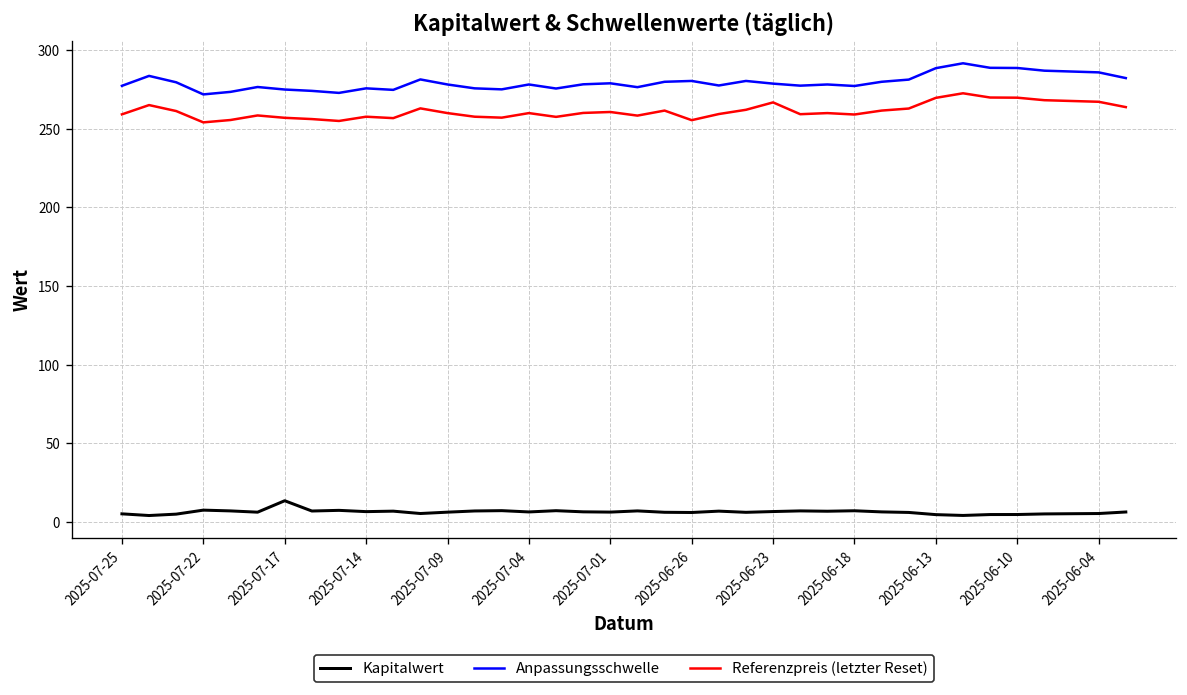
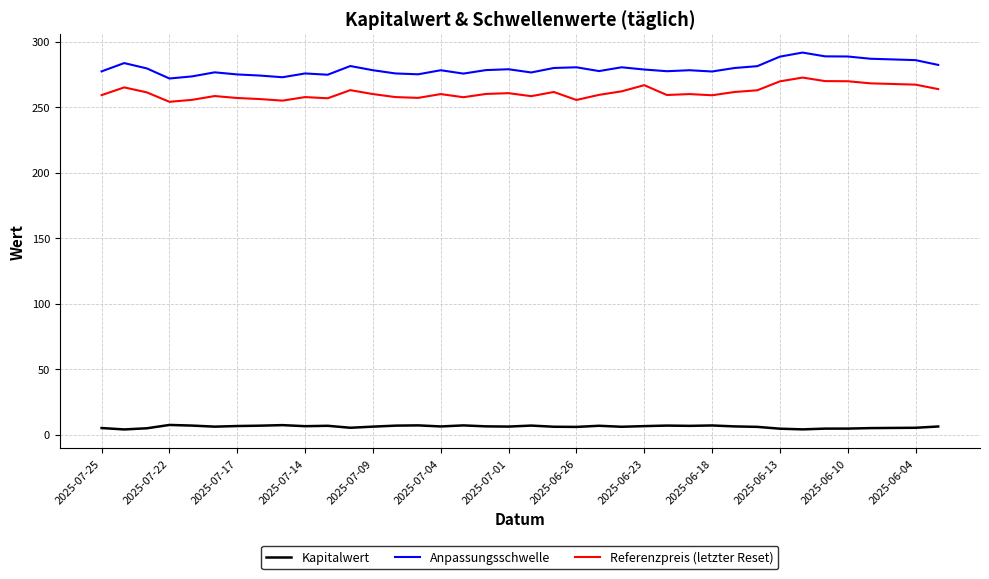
Kapitalwert, 2025-07-17: 13 -> 7
